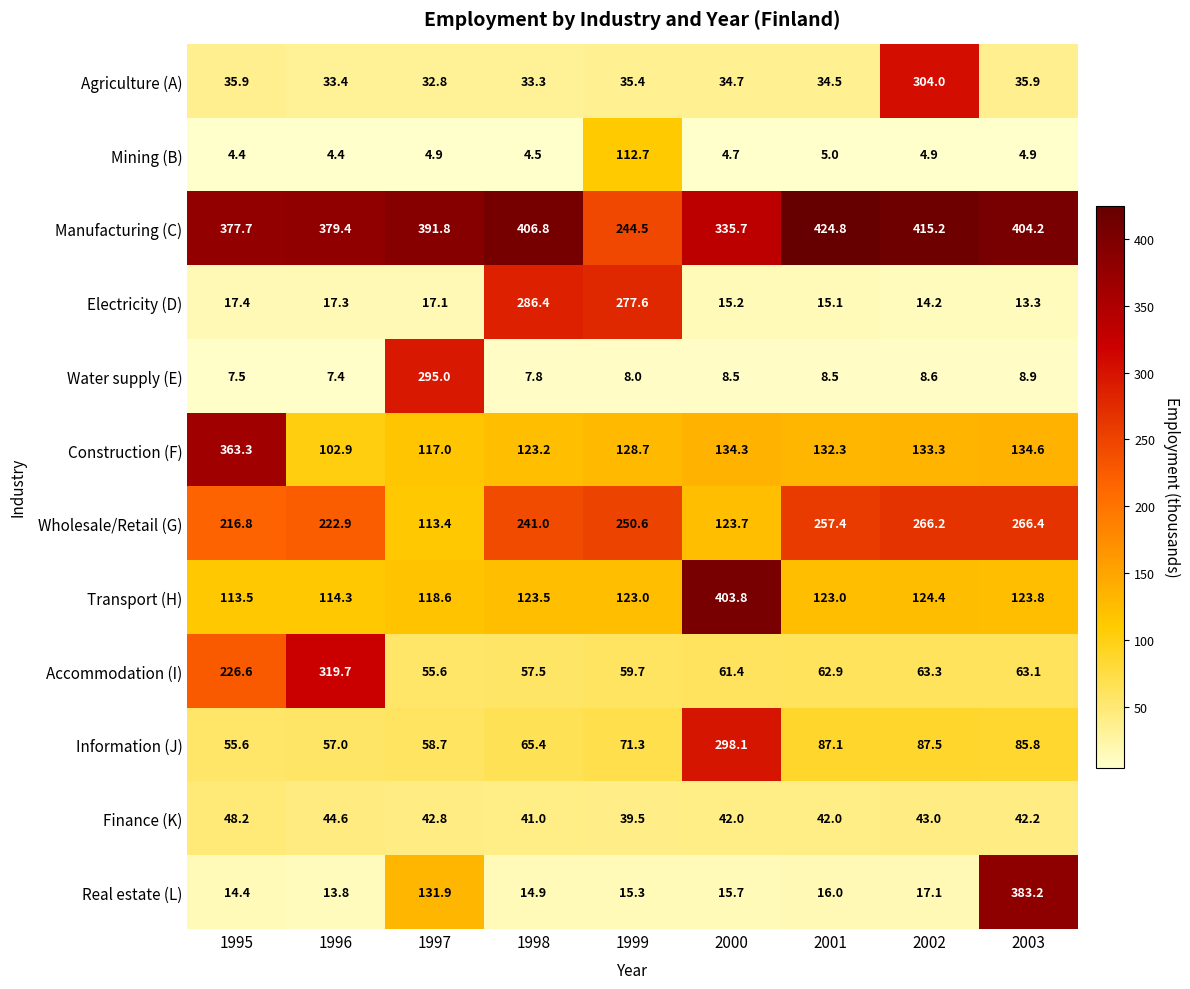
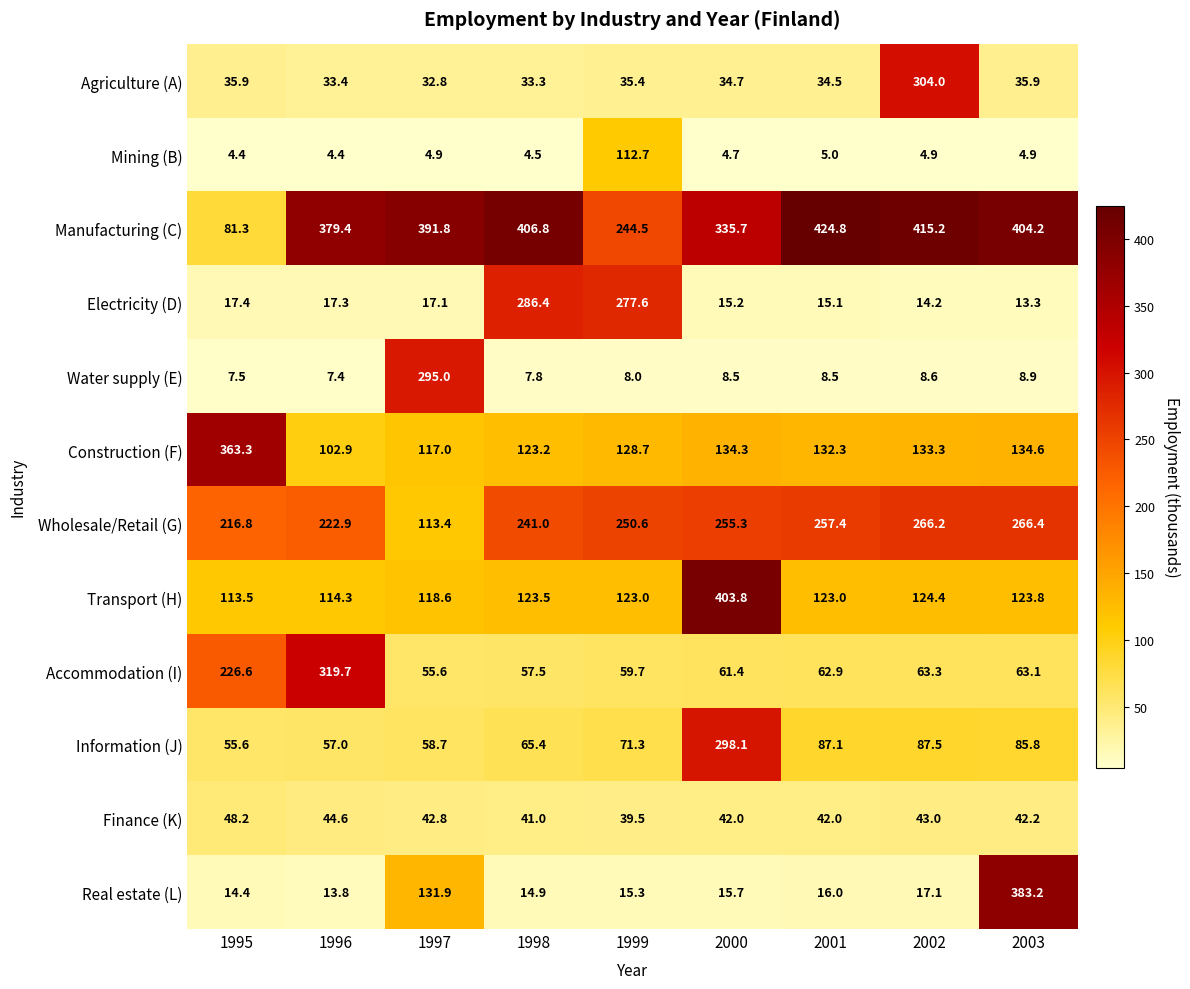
Manufacturing (C), 1995: 377.7 -> 81.3
Wholesale/Retail (G), 2000: 123.7 -> 255.3
